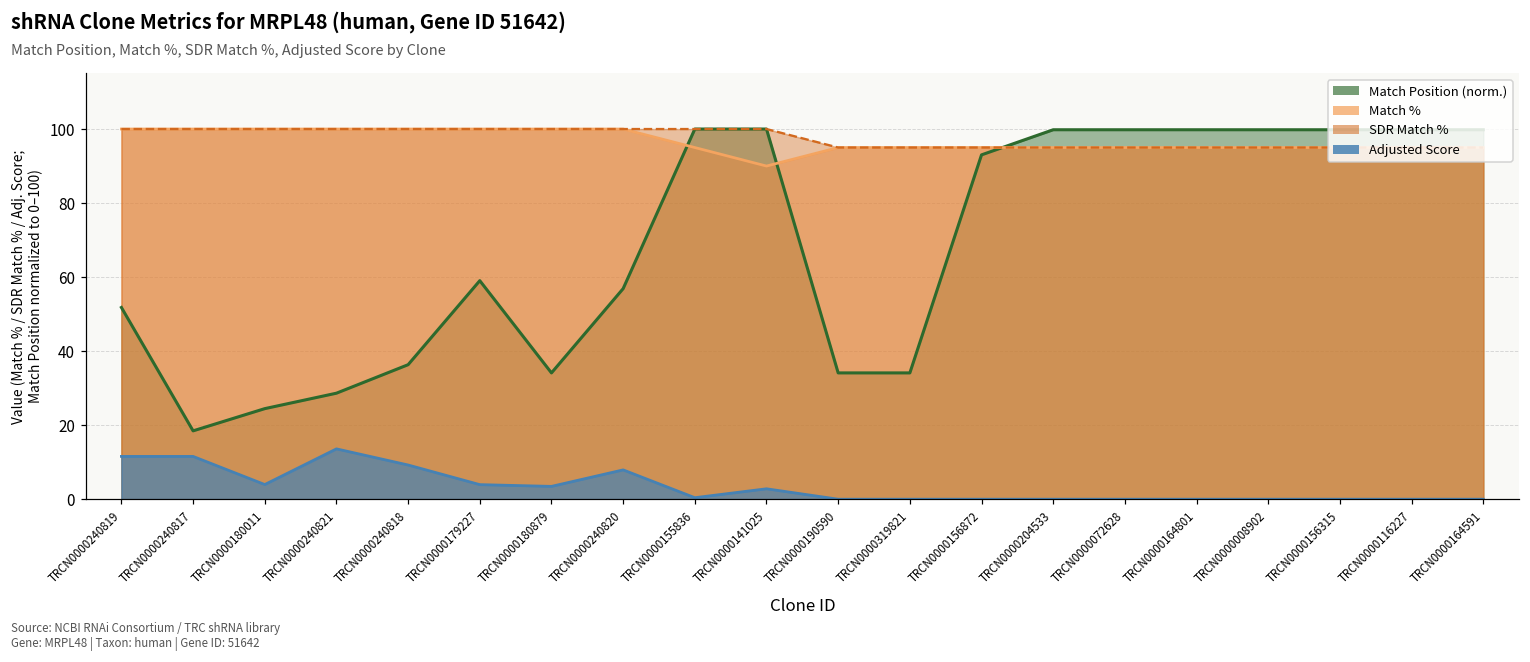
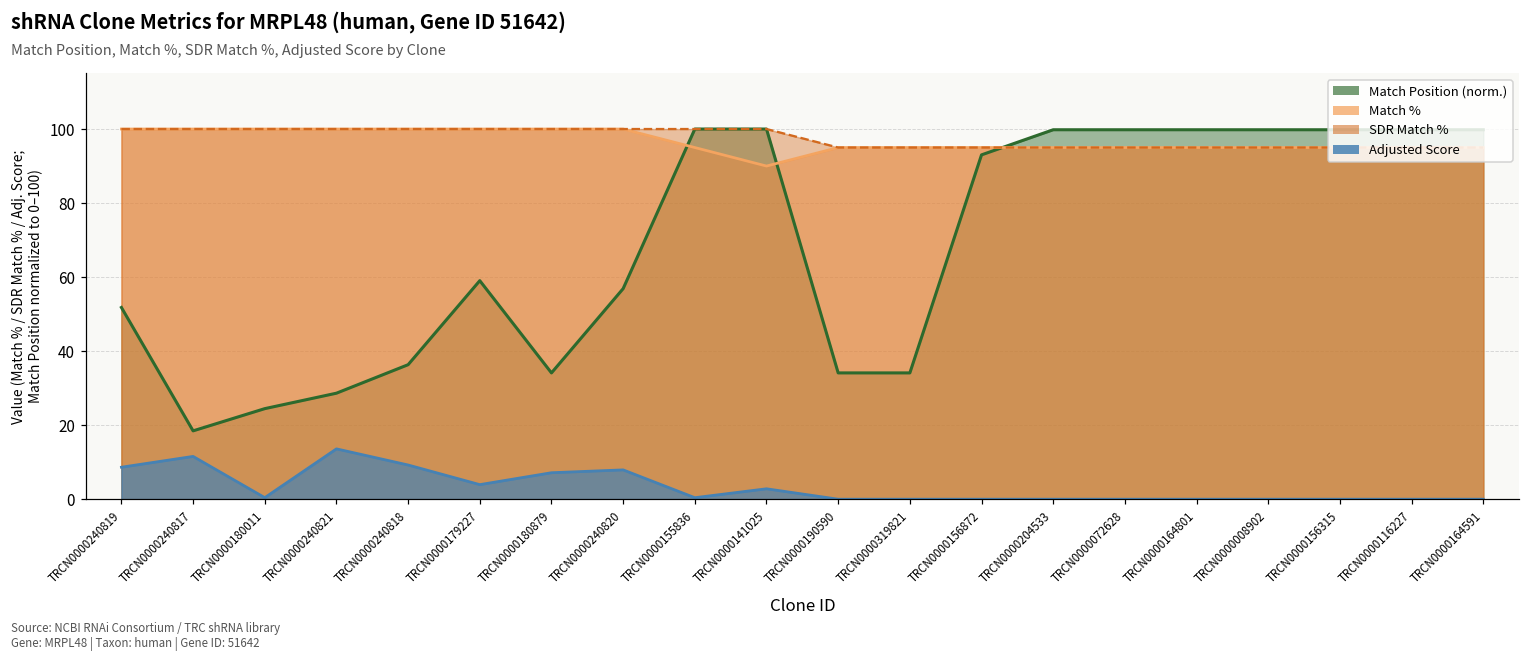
Adjusted Score, TRCN0000240819: 12 -> 9
Adjusted Score, TRCN0000180011: 4 -> 0
Adjusted Score, TRCN0000180879: 3 -> 7
